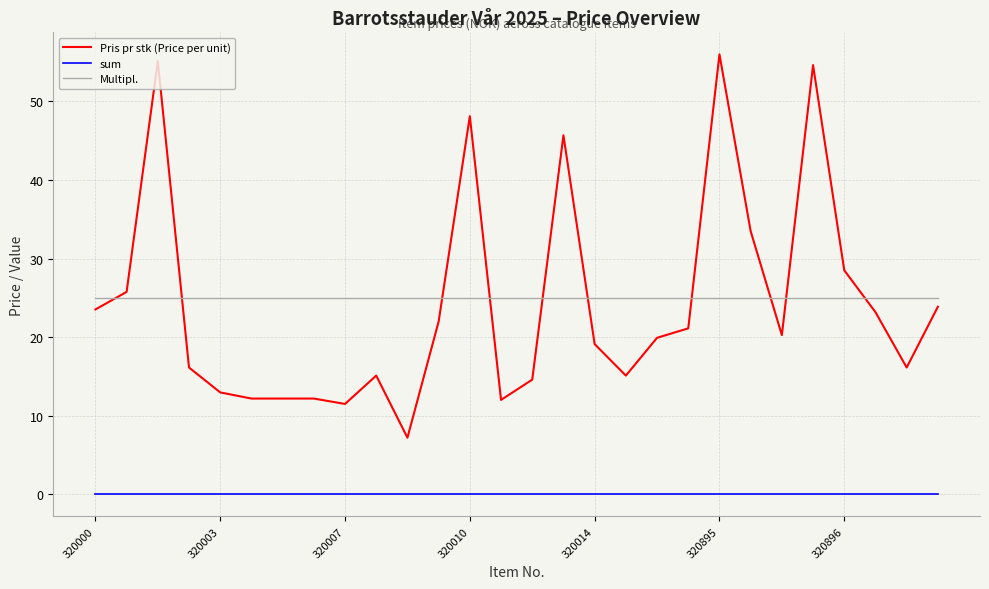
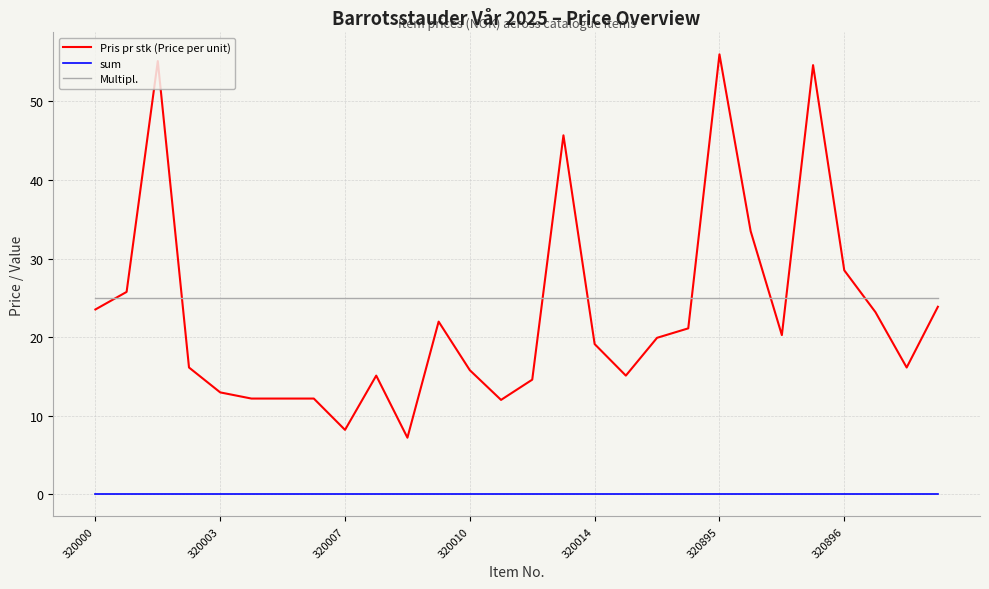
Pris pr stk (Price per unit), 320007: 12 -> 8
Pris pr stk (Price per unit), 320010: 48 -> 16
